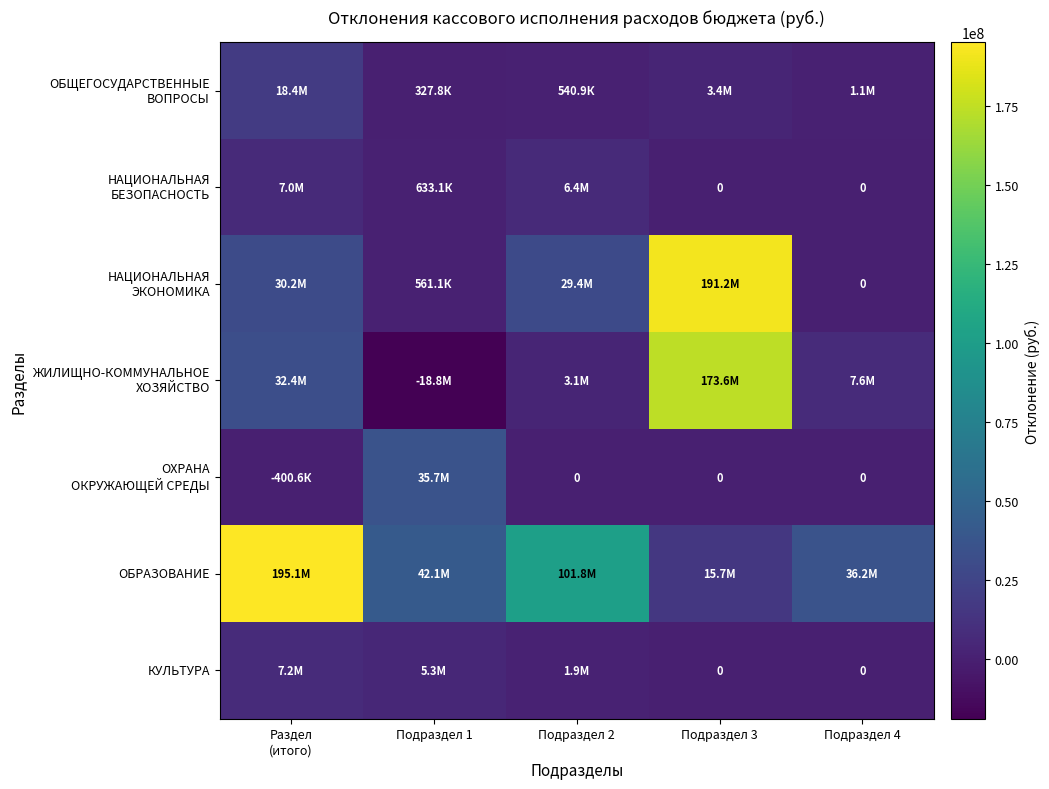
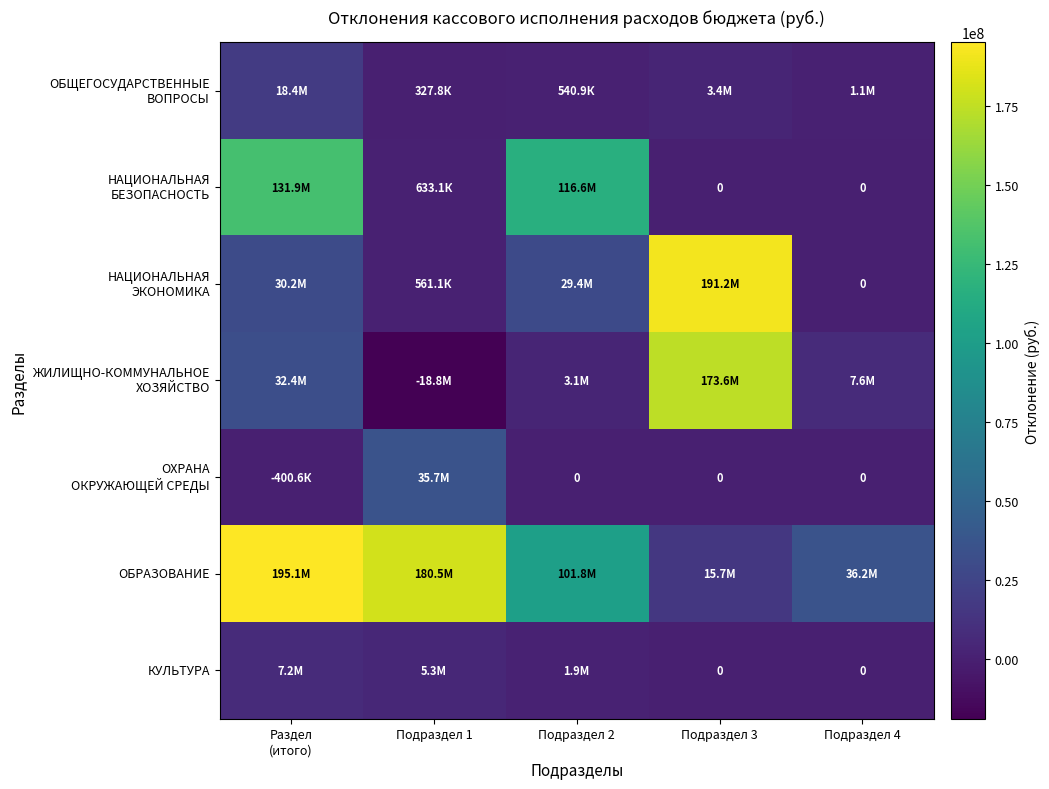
НАЦИОНАЛЬНАЯ БЕЗОПАСНОСТЬ, Раздел (итого): 7.0М -> 131.9М
НАЦИОНАЛЬНАЯ БЕЗОПАСНОСТЬ, Подраздел 2: 6.4М -> 116.6М
ОБРАЗОВАНИЕ, Подраздел 1: 42.1М -> 180.5М
